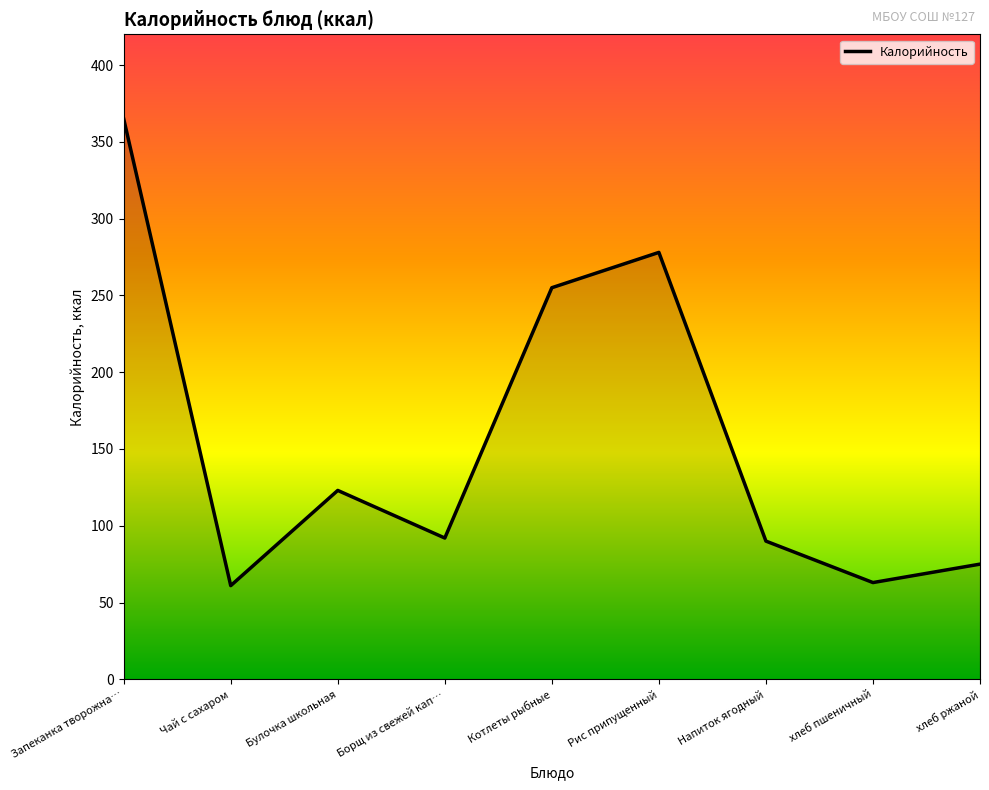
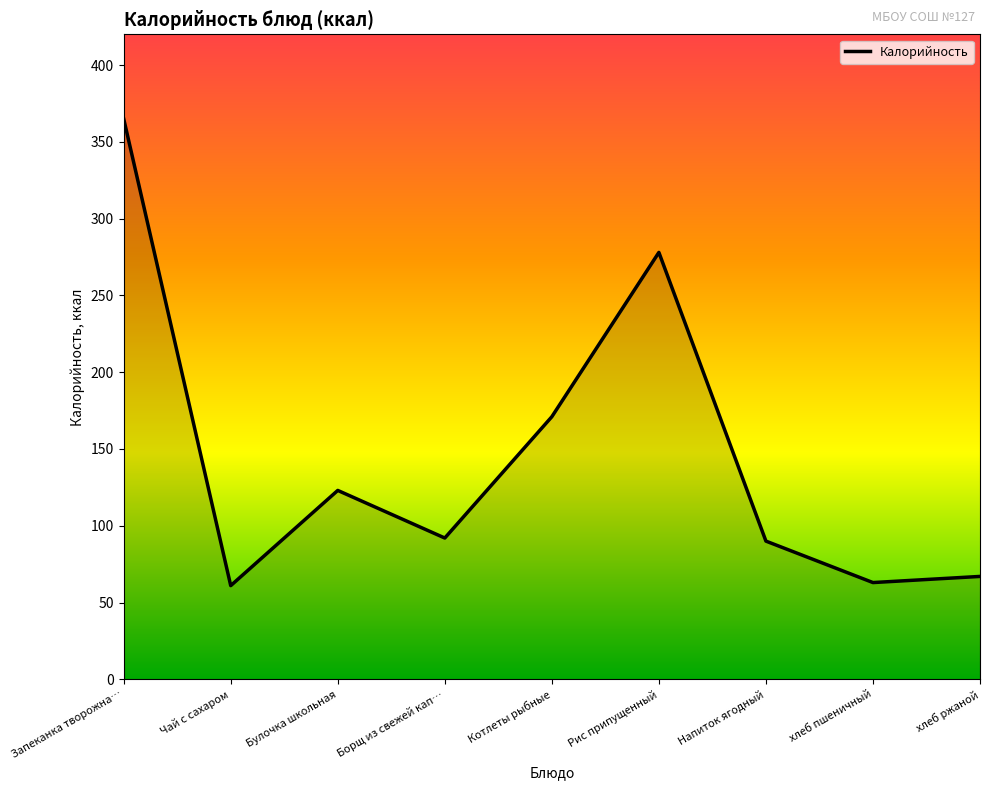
Котлеты рыбные: 255 -> 171
хлеб ржаной: 75 -> 67
